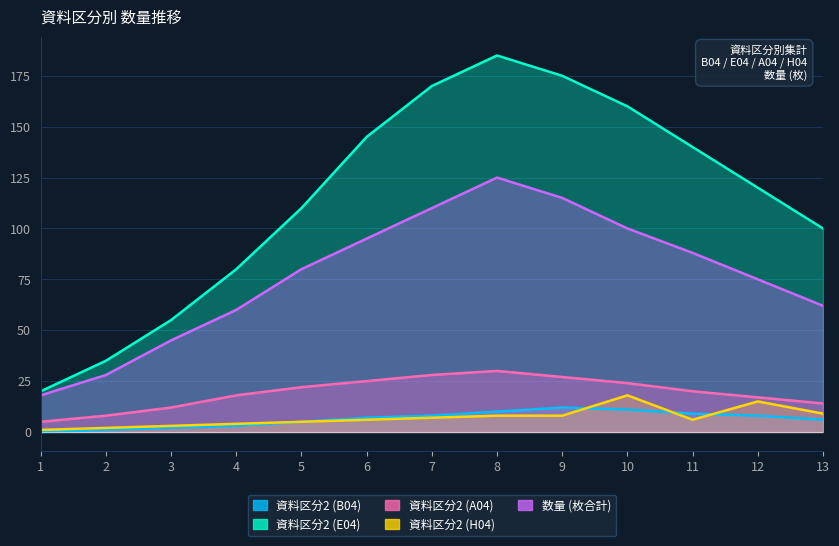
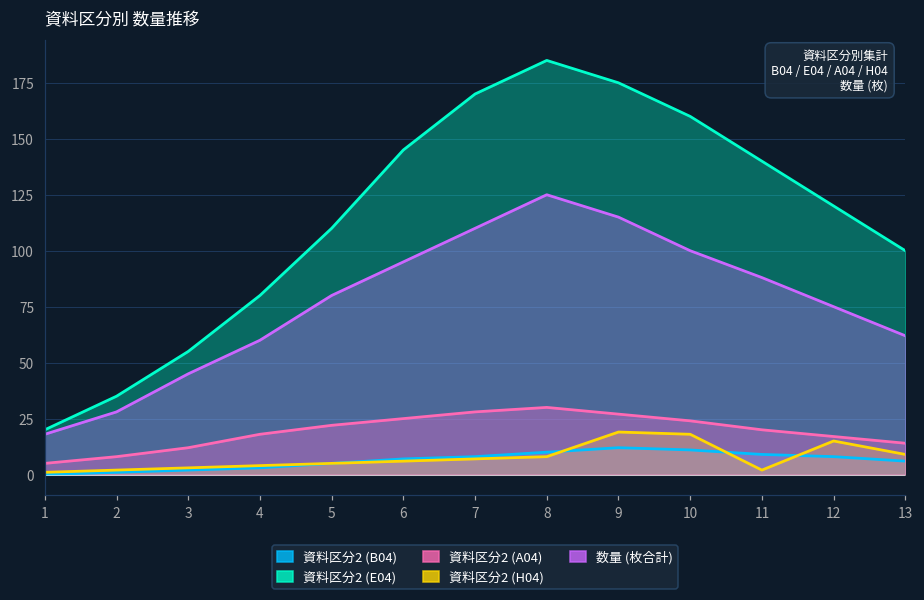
資料区分2 (H04), 9: 8 -> 19
資料区分2 (H04), 11: 6 -> 2
